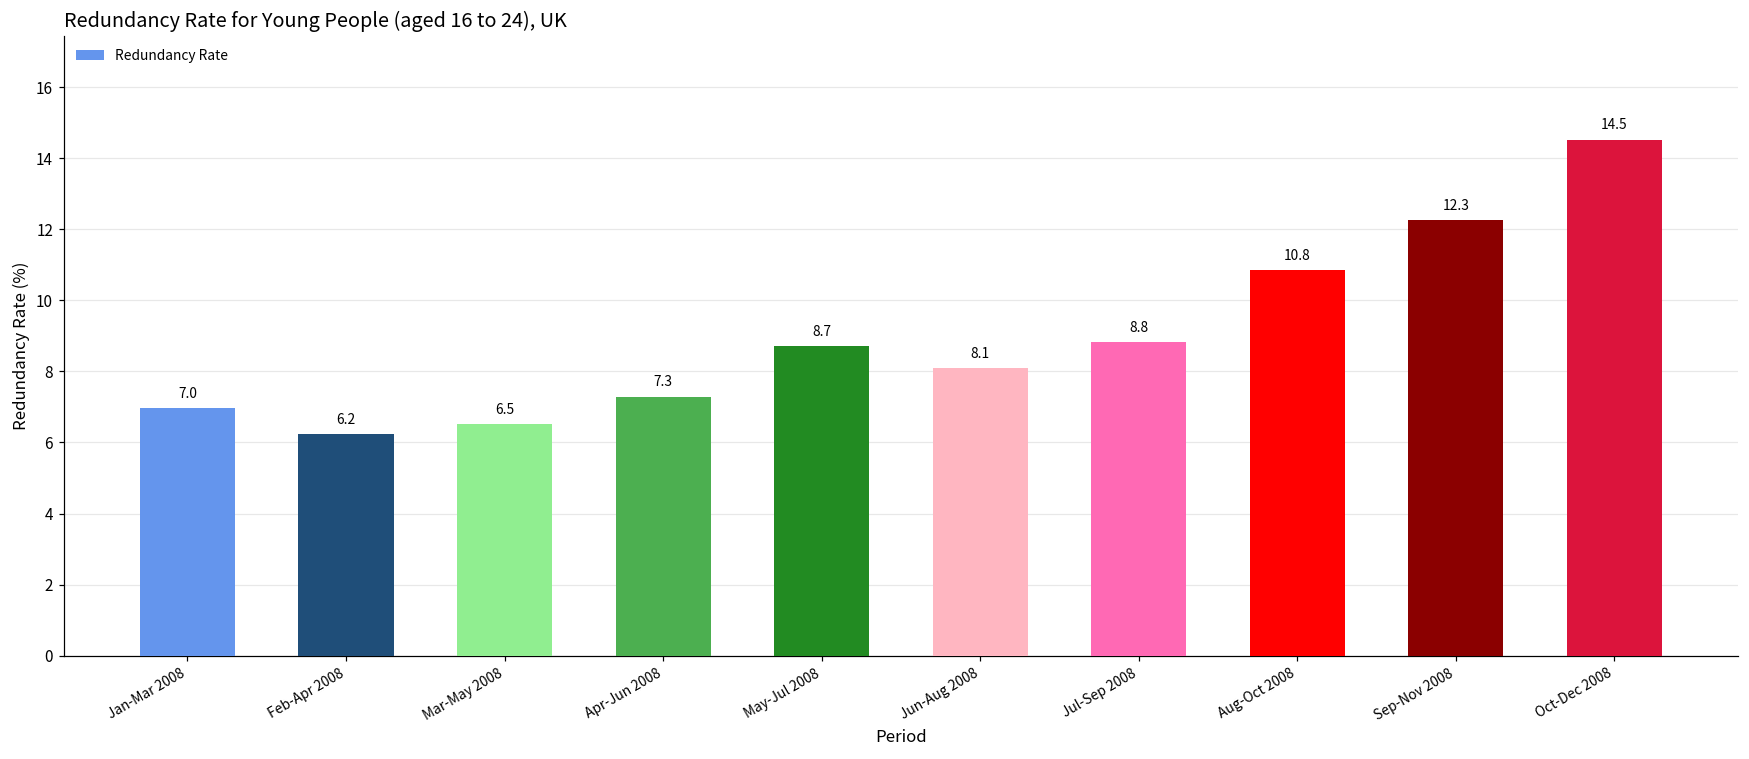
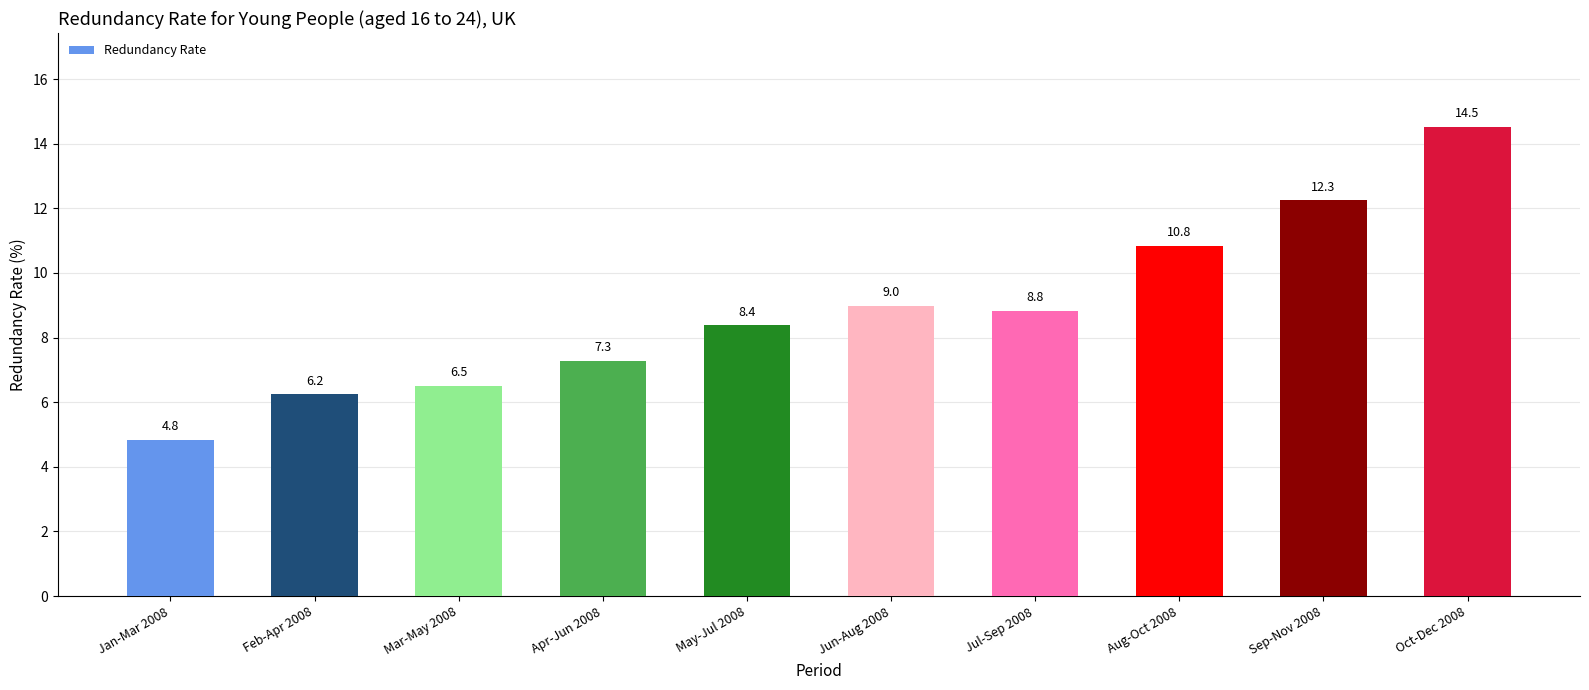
Jan-Mar 2008: 7.0 -> 4.8
May-Jul 2008: 8.7 -> 8.4
Jun-Aug 2008: 8.1 -> 9.0
